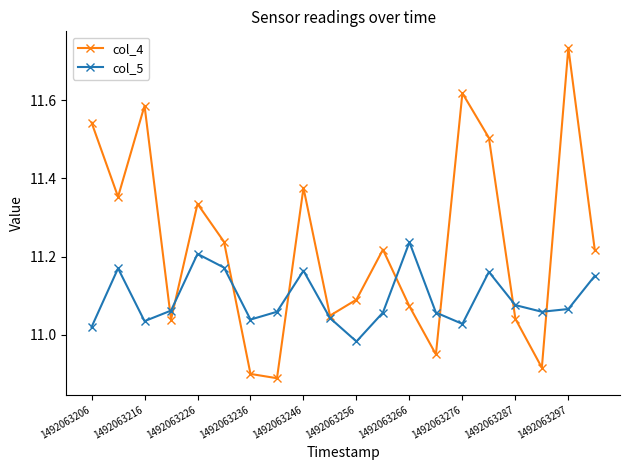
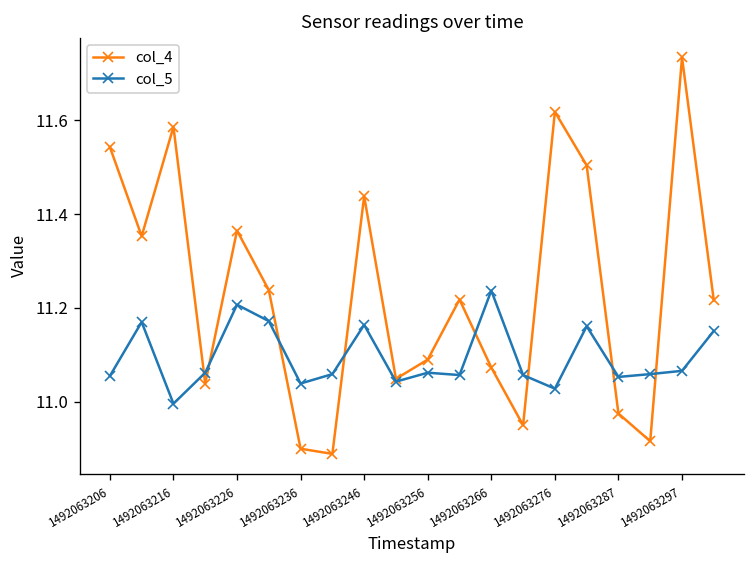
col_5, 1492063206: 11.02 -> 11.06
col_5, 1492063216: 11.04 -> 11.00
col_4, 1492063226: 11.34 -> 11.37
col_4, 1492063246: 11.38 -> 11.44
col_5, 1492063256: 10.98 -> 11.06
col_4, 1492063287: 11.04 -> 10.98
col_5, 1492063287: 11.08 -> 11.05
